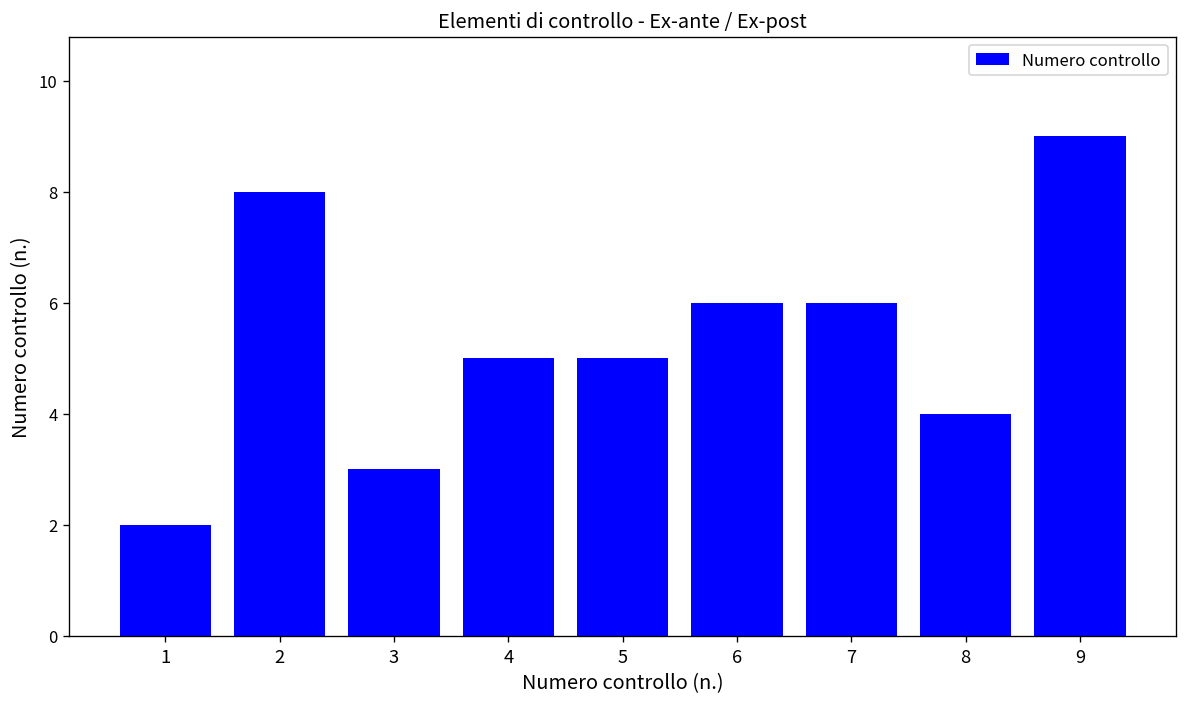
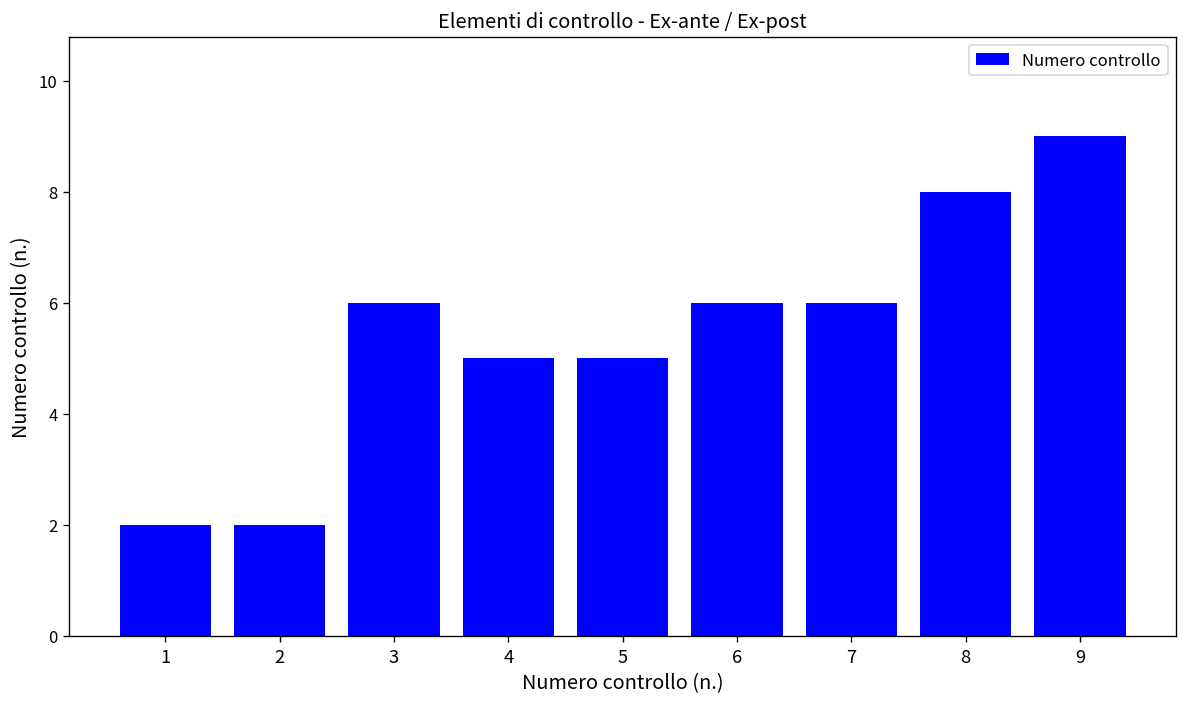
2: 8 -> 2
3: 3 -> 6
8: 4 -> 8
